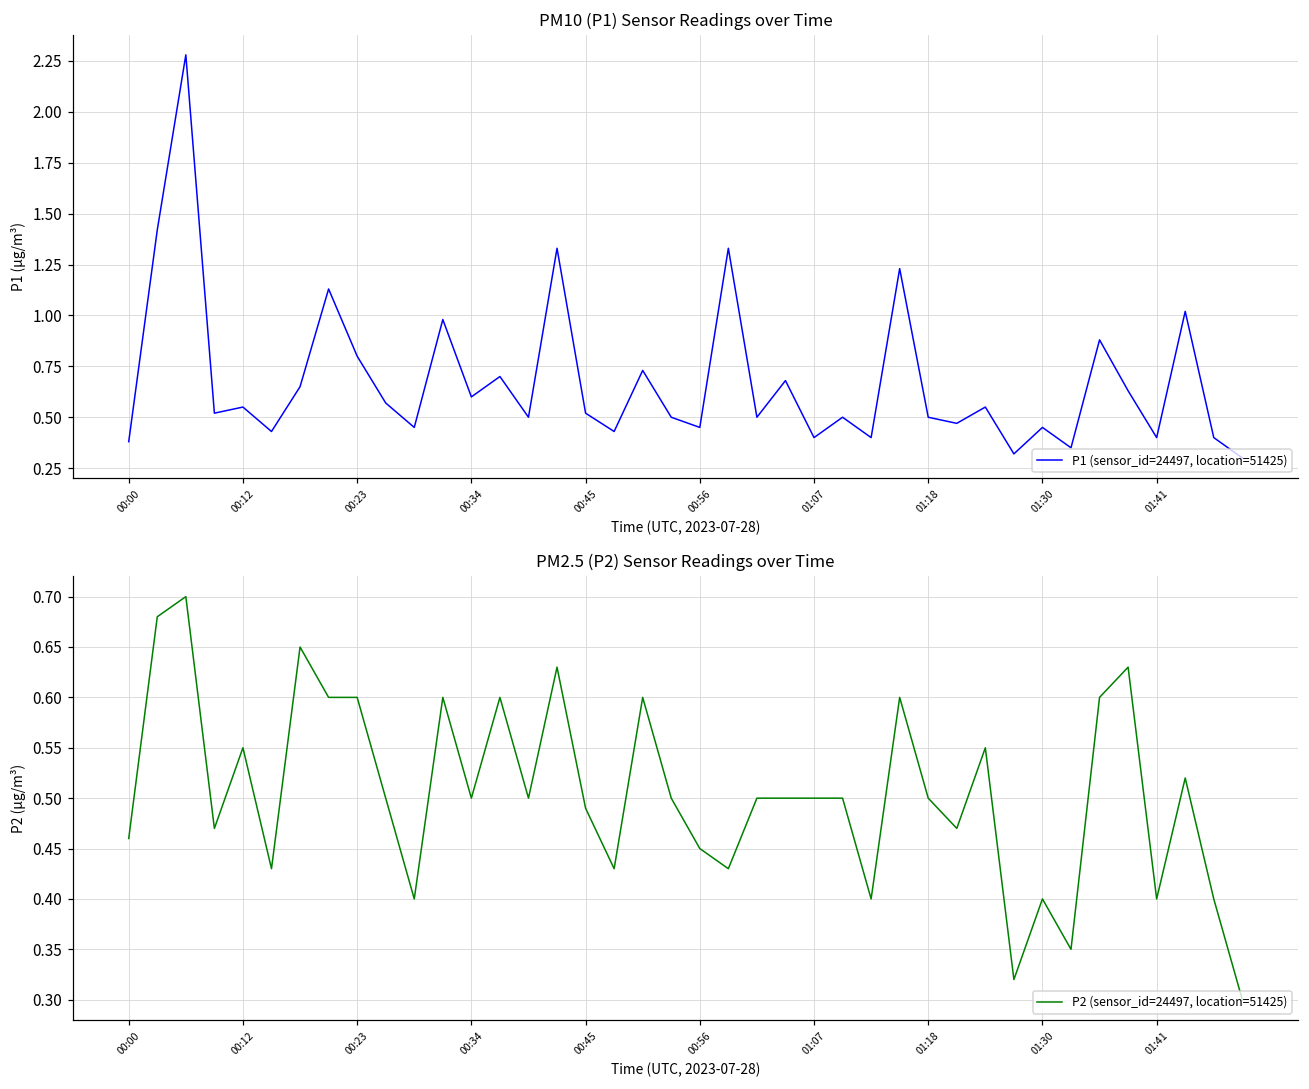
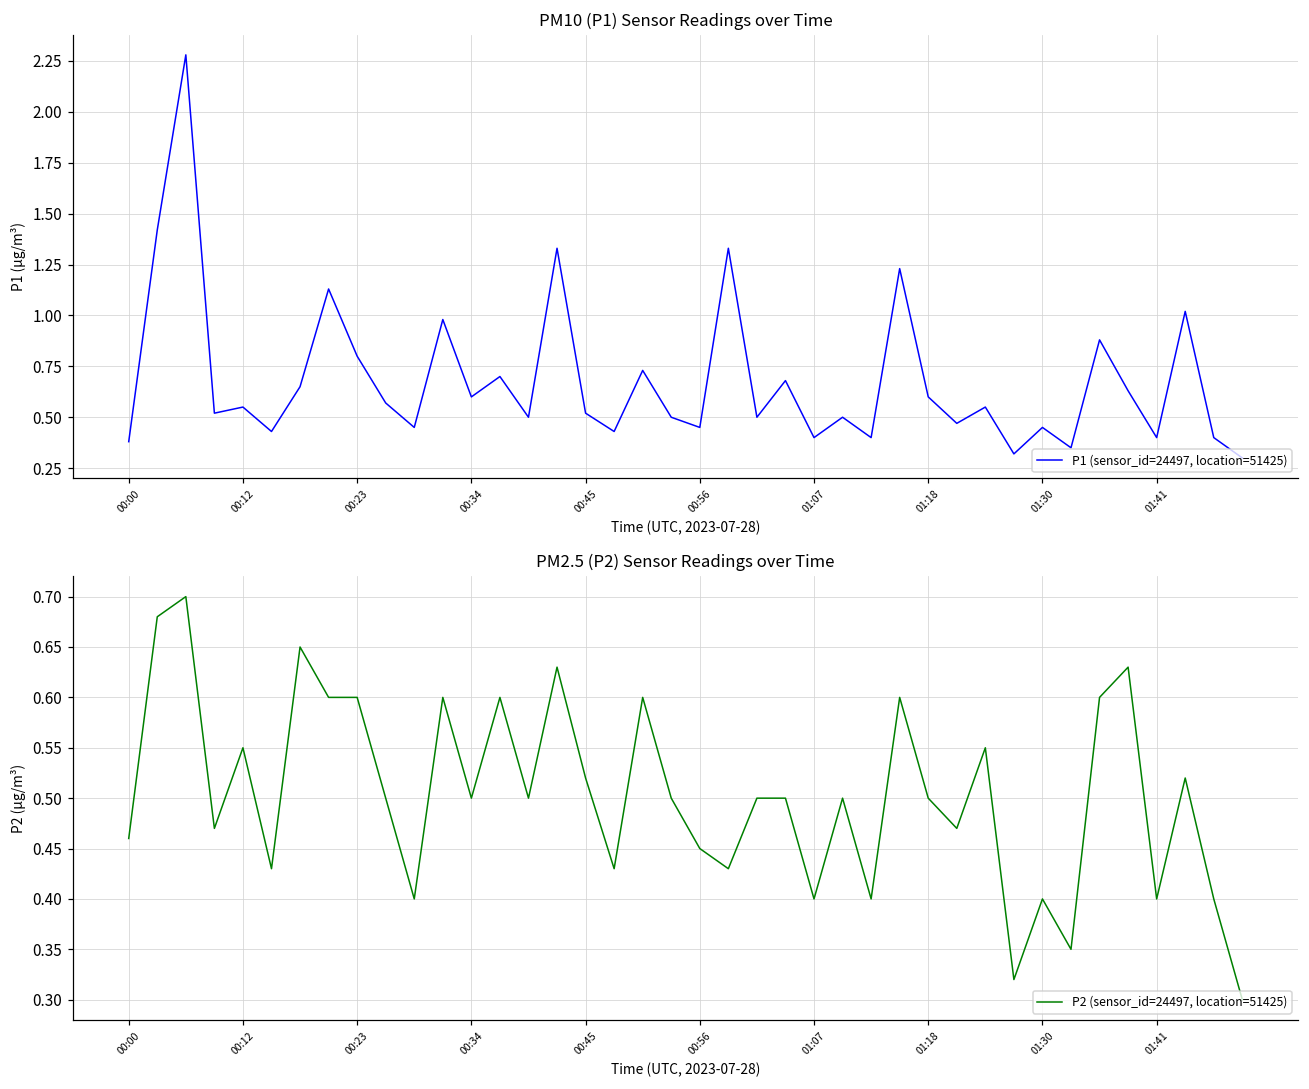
PM10 (P1) Sensor Readings over Time, 01:18: 0.5 -> 0.6
PM2.5 (P2) Sensor Readings over Time, 00:45: 0.49 -> 0.52
PM2.5 (P2) Sensor Readings over Time, 01:07: 0.5 -> 0.4
